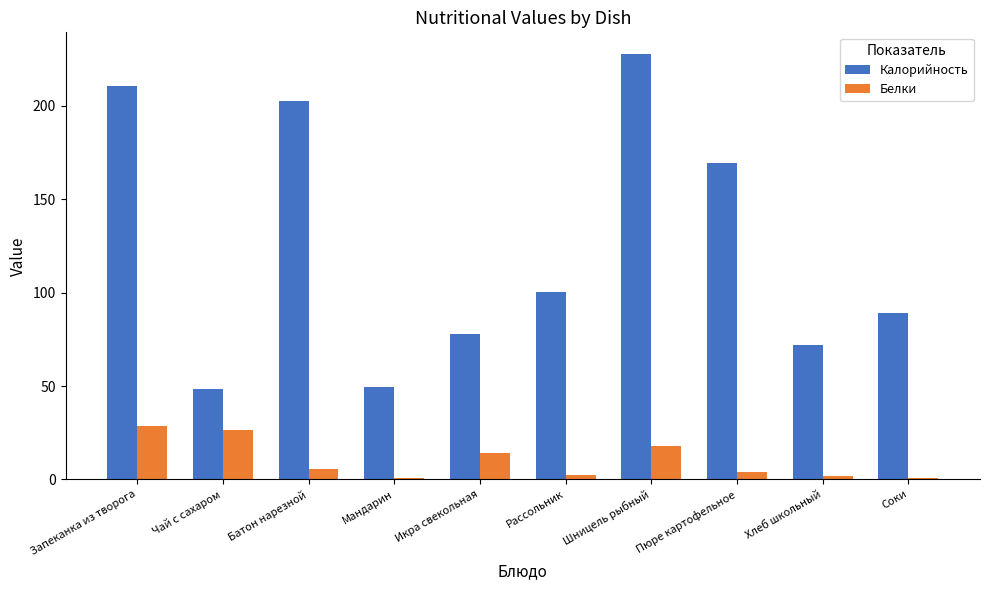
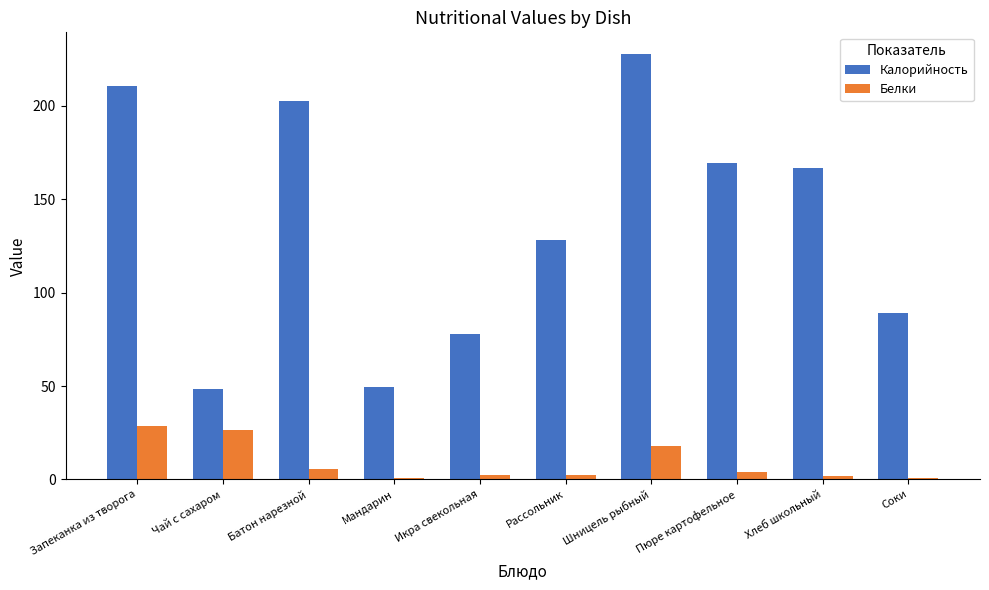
Белки, Икра свекольная: 14 -> 3
Калорийность, Рассольник: 101 -> 128
Калорийность, Хлеб школьный: 72 -> 167
